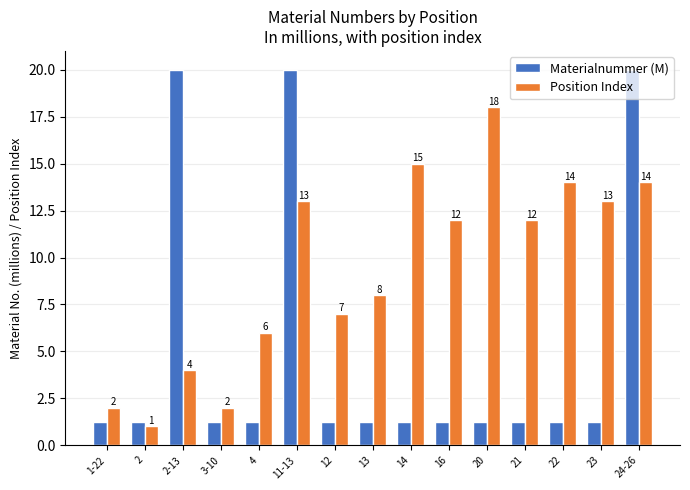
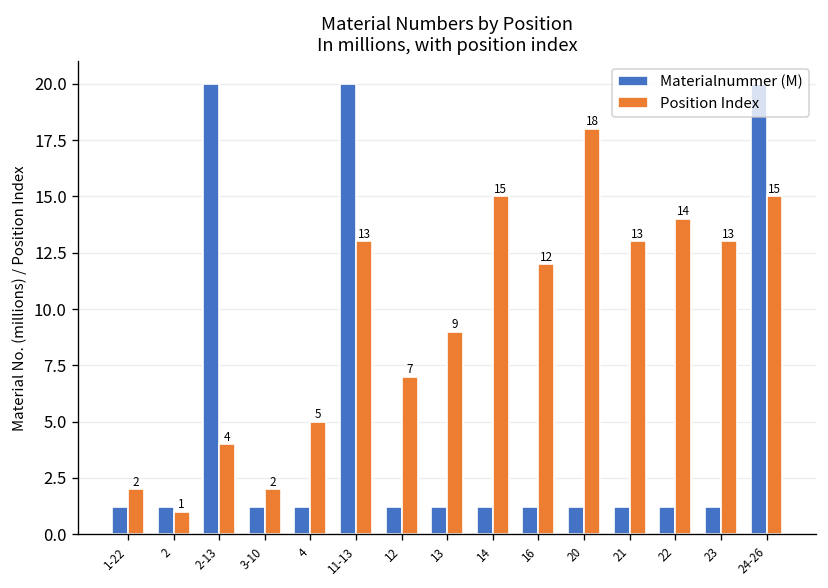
Position Index, 4: 6 -> 5
Position Index, 13: 8 -> 9
Position Index, 21: 12 -> 13
Position Index, 24-26: 14 -> 15
